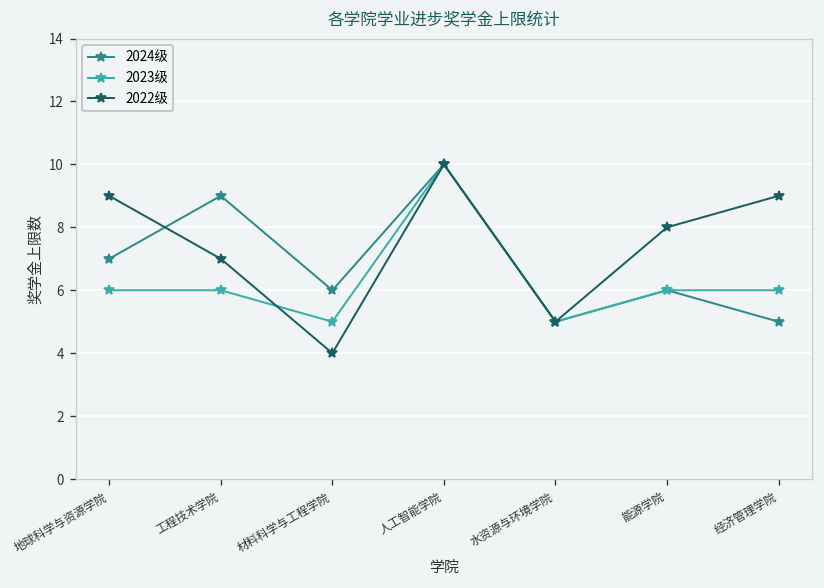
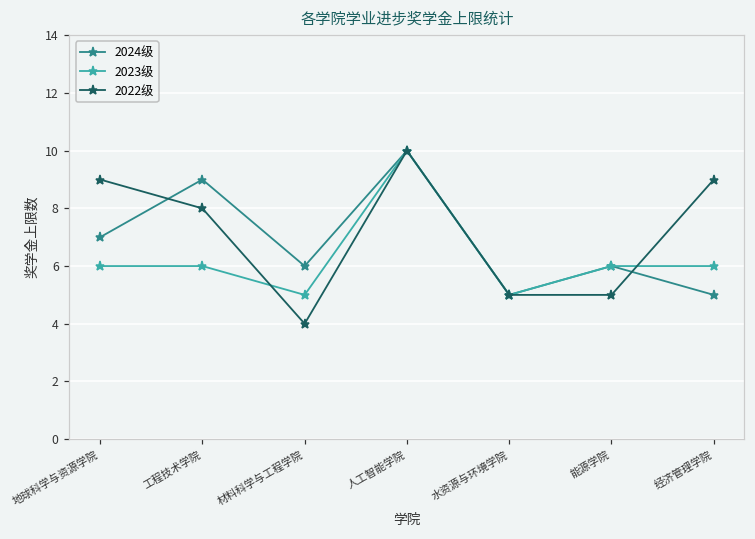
2022级, 工程技术学院: 7 -> 8
2022级, 能源学院: 8 -> 5
